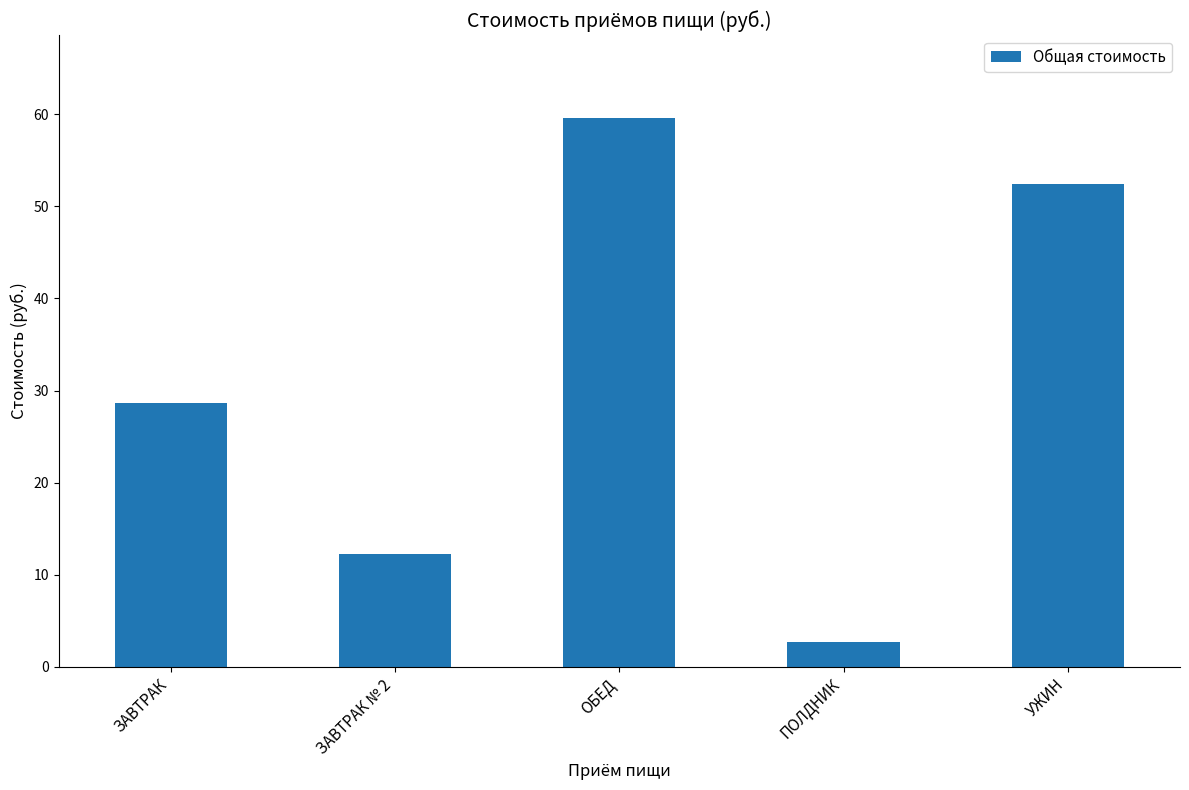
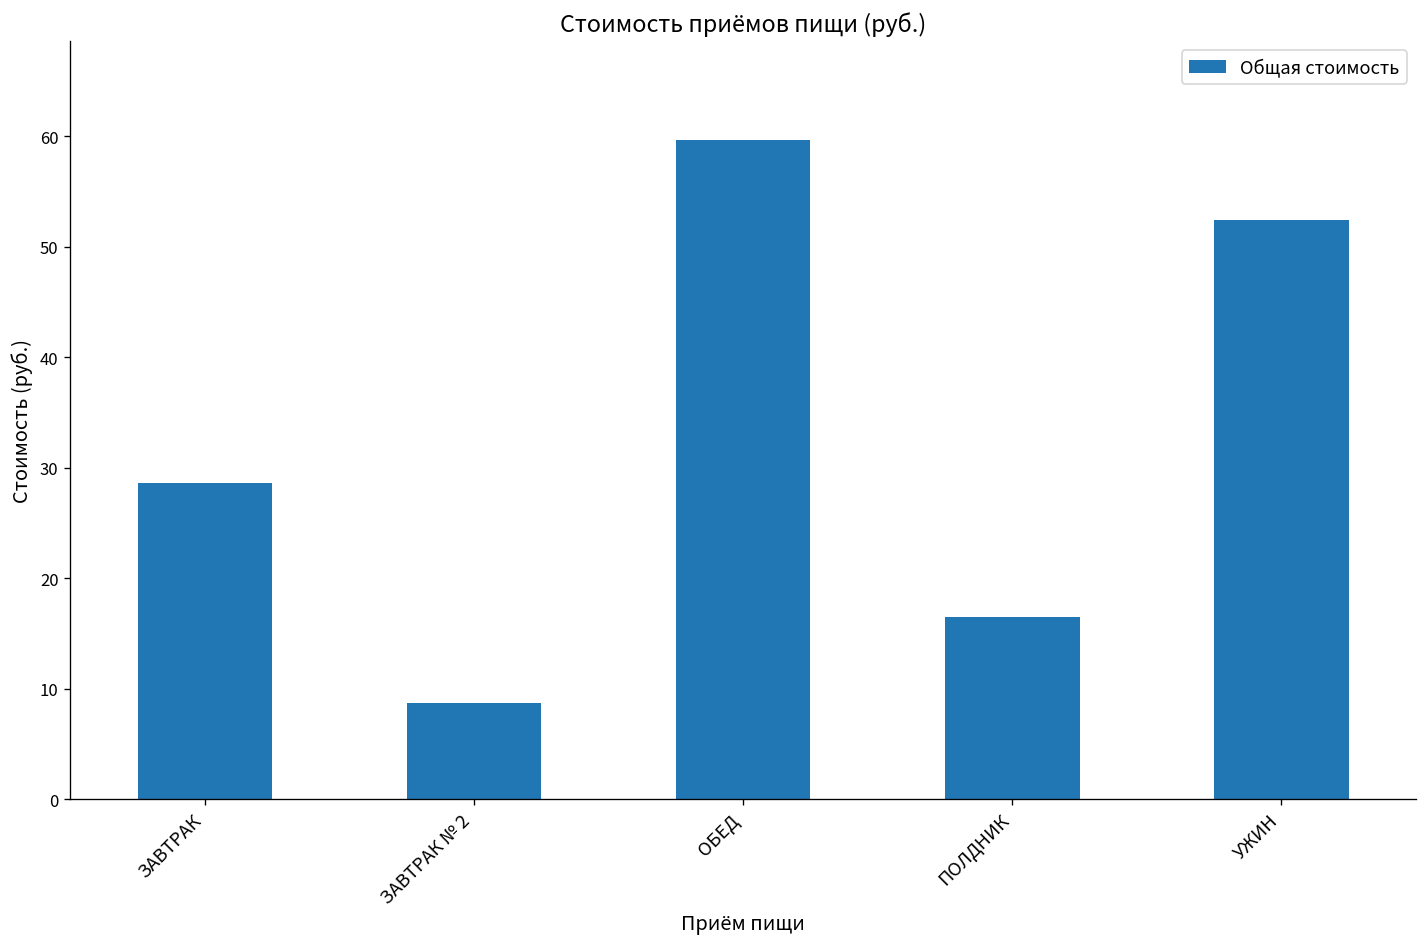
ЗАВТРАК № 2: 12 -> 9
ПОЛДНИК: 3 -> 16
